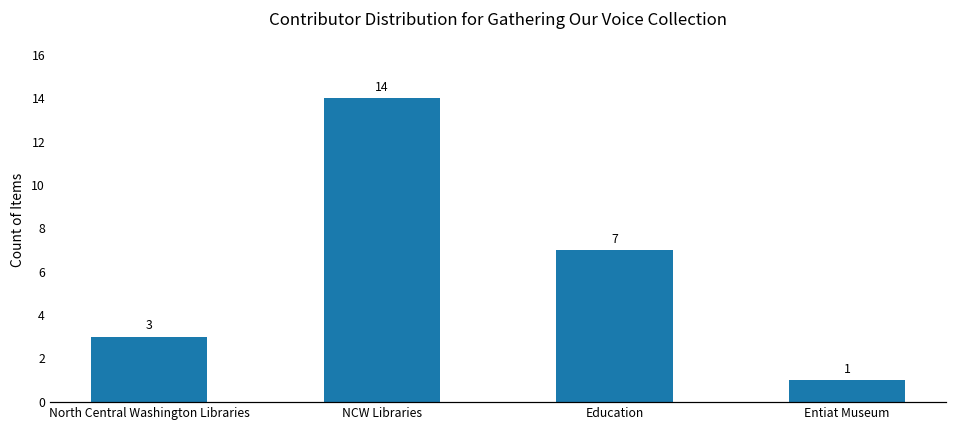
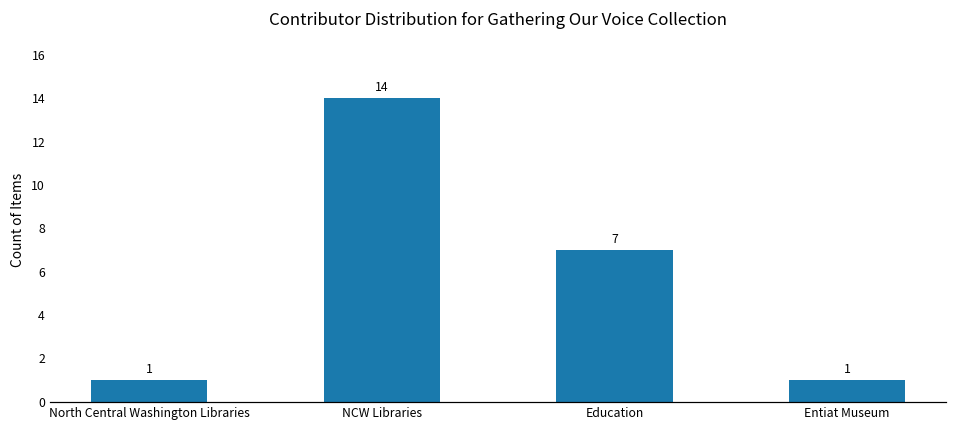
North Central Washington Libraries: 3 -> 1
